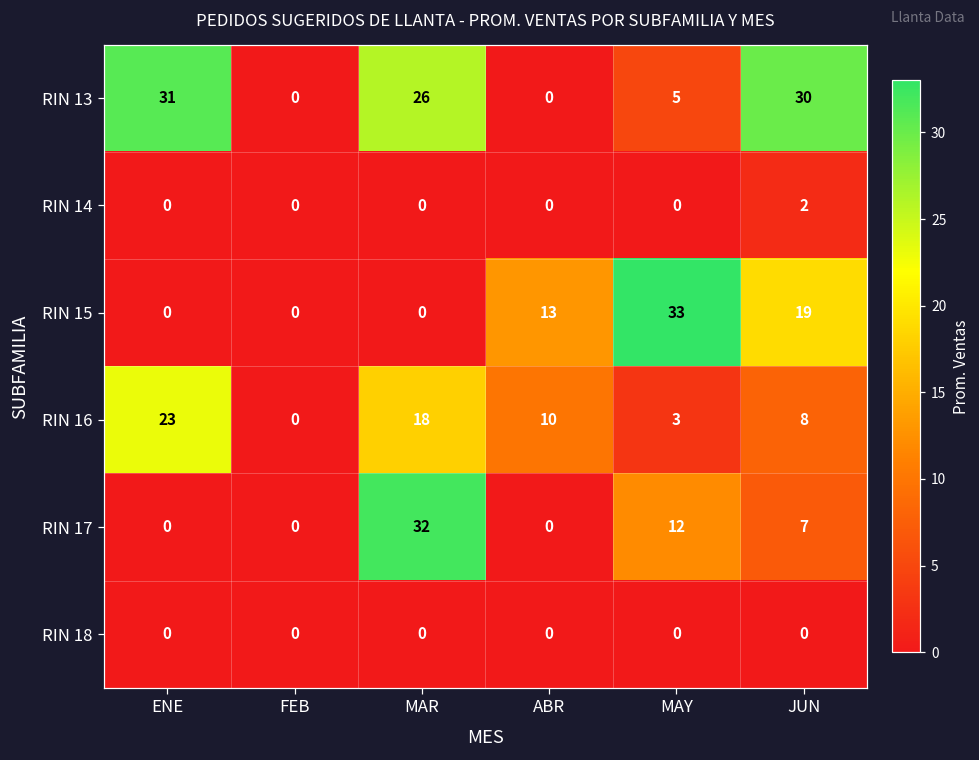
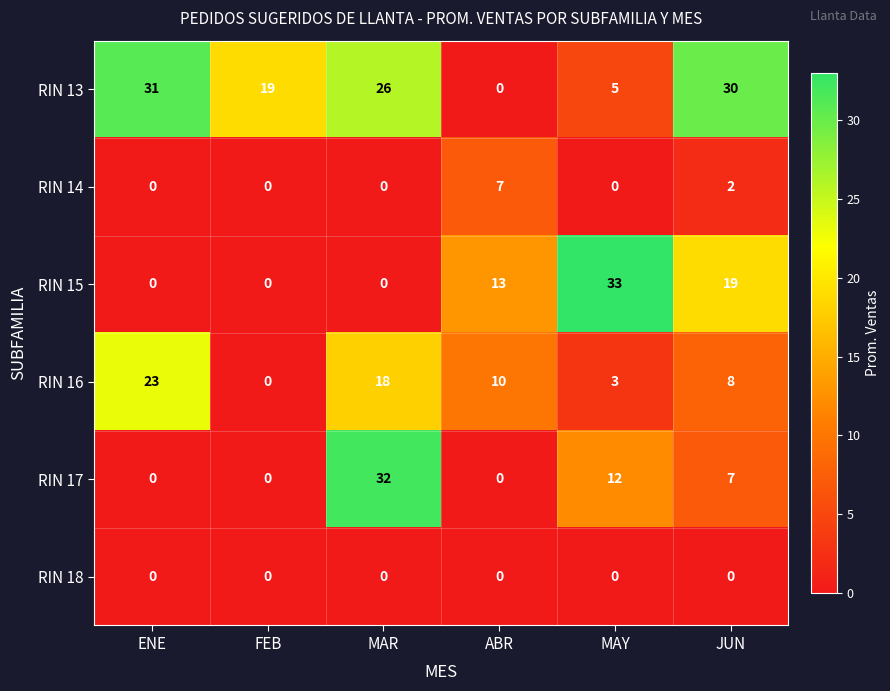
RIN 13, FEB: 0 -> 19
RIN 14, ABR: 0 -> 7
